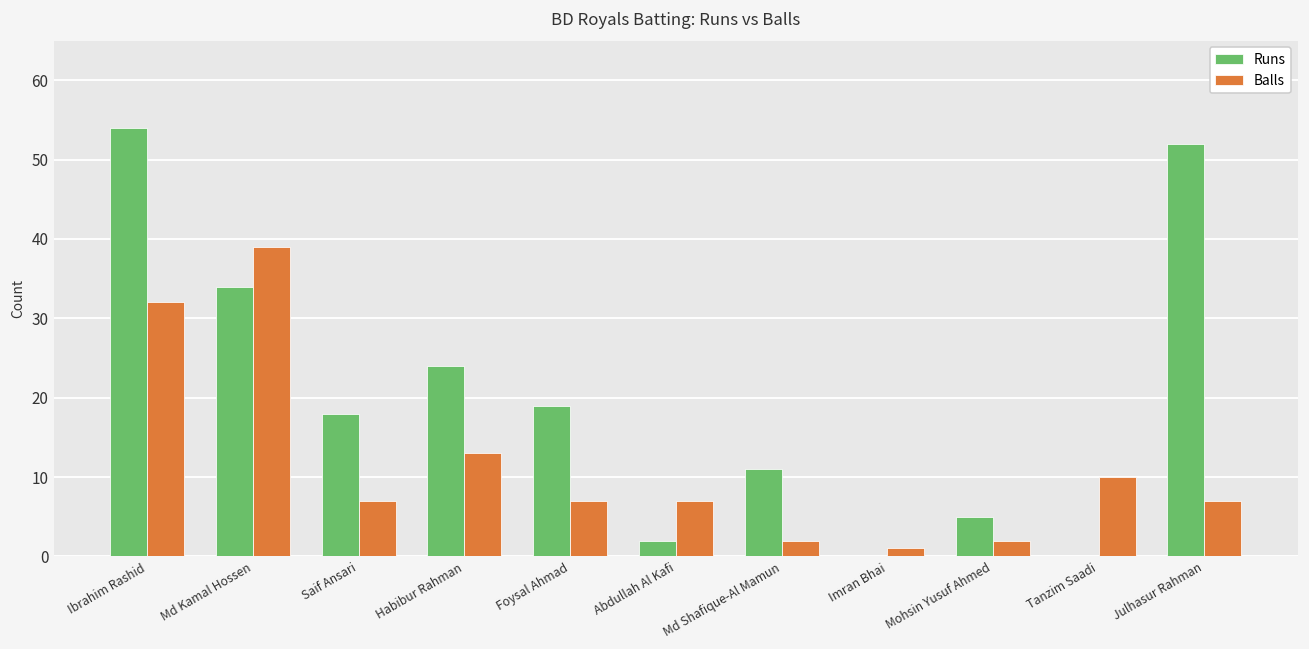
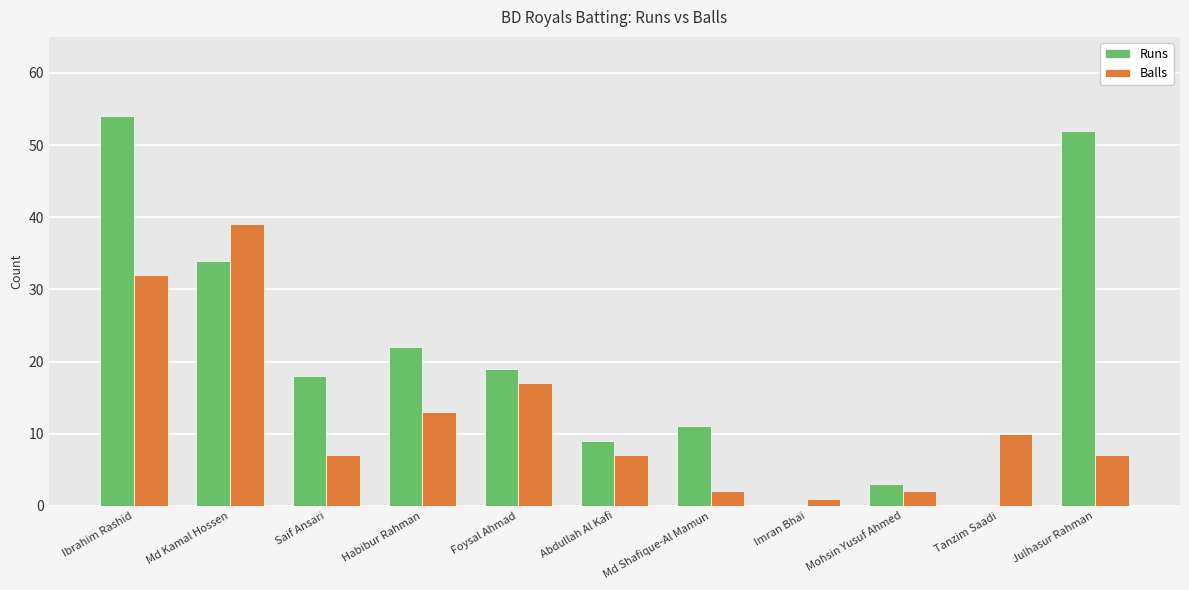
Runs, Habibur Rahman: 24 -> 22
Balls, Foysal Ahmad: 7 -> 17
Runs, Abdullah Al Kafi: 2 -> 9
Runs, Mohsin Yusuf Ahmed: 5 -> 3
